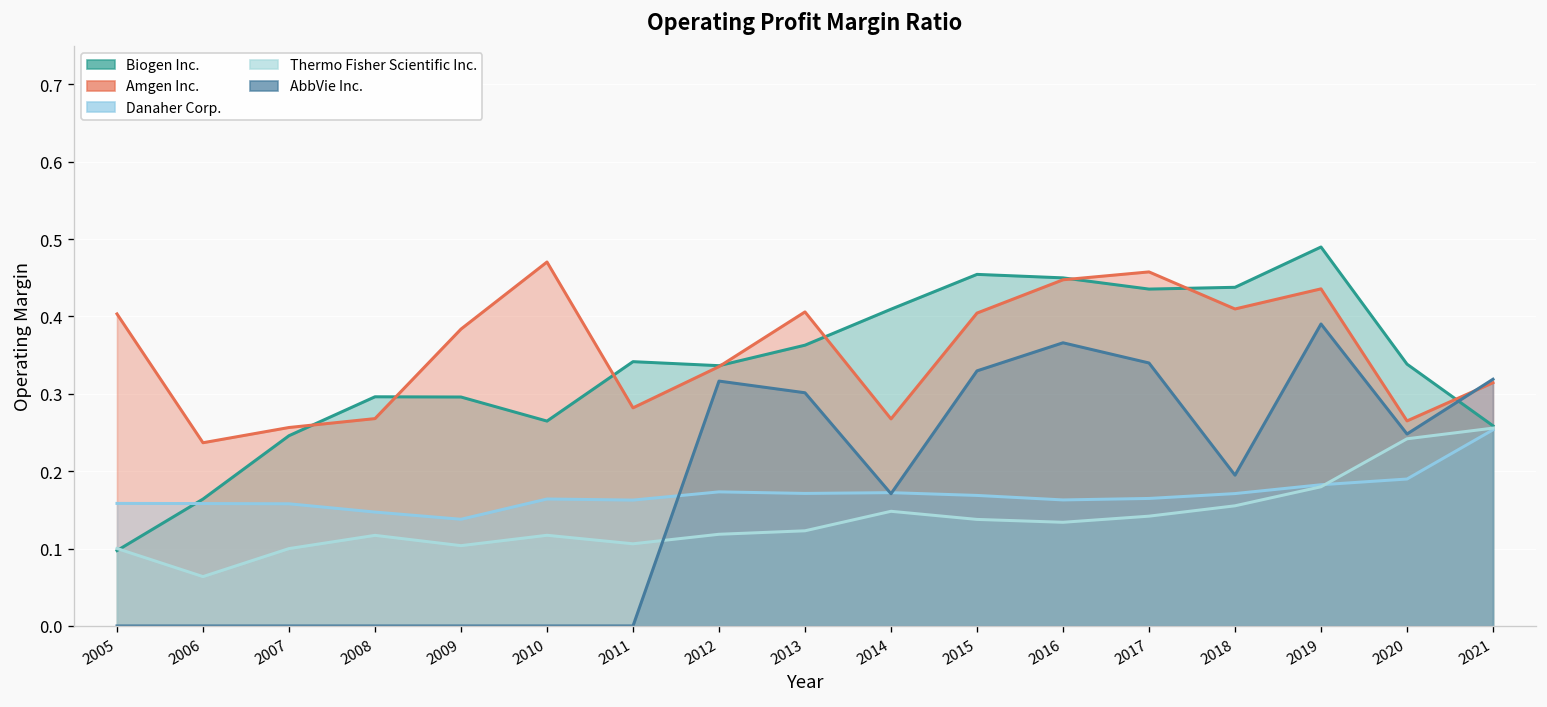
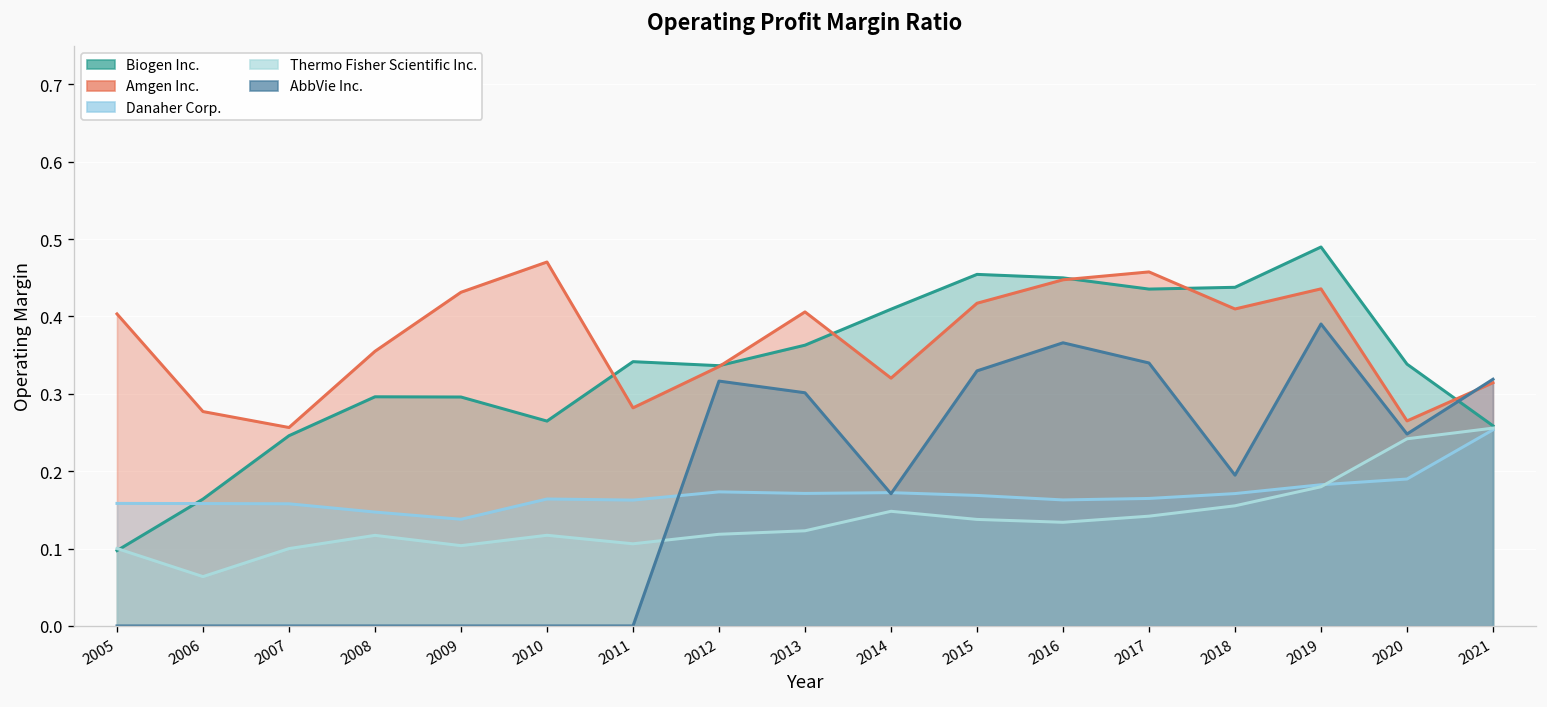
Amgen Inc., 2006: 0.24 -> 0.28
Amgen Inc., 2008: 0.27 -> 0.36
Amgen Inc., 2009: 0.38 -> 0.43
Amgen Inc., 2014: 0.27 -> 0.32
Amgen Inc., 2015: 0.40 -> 0.42
